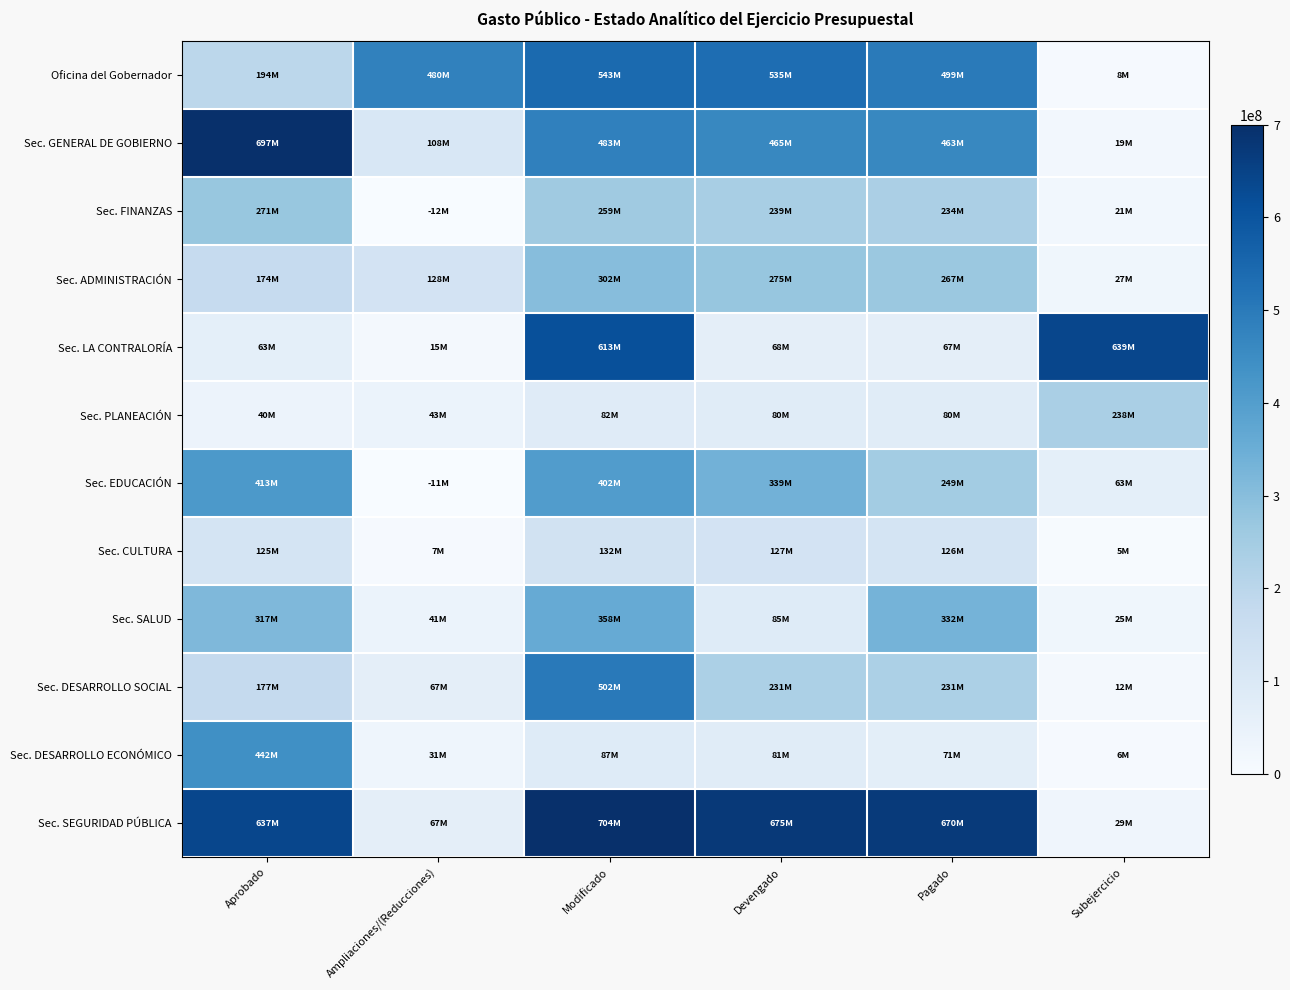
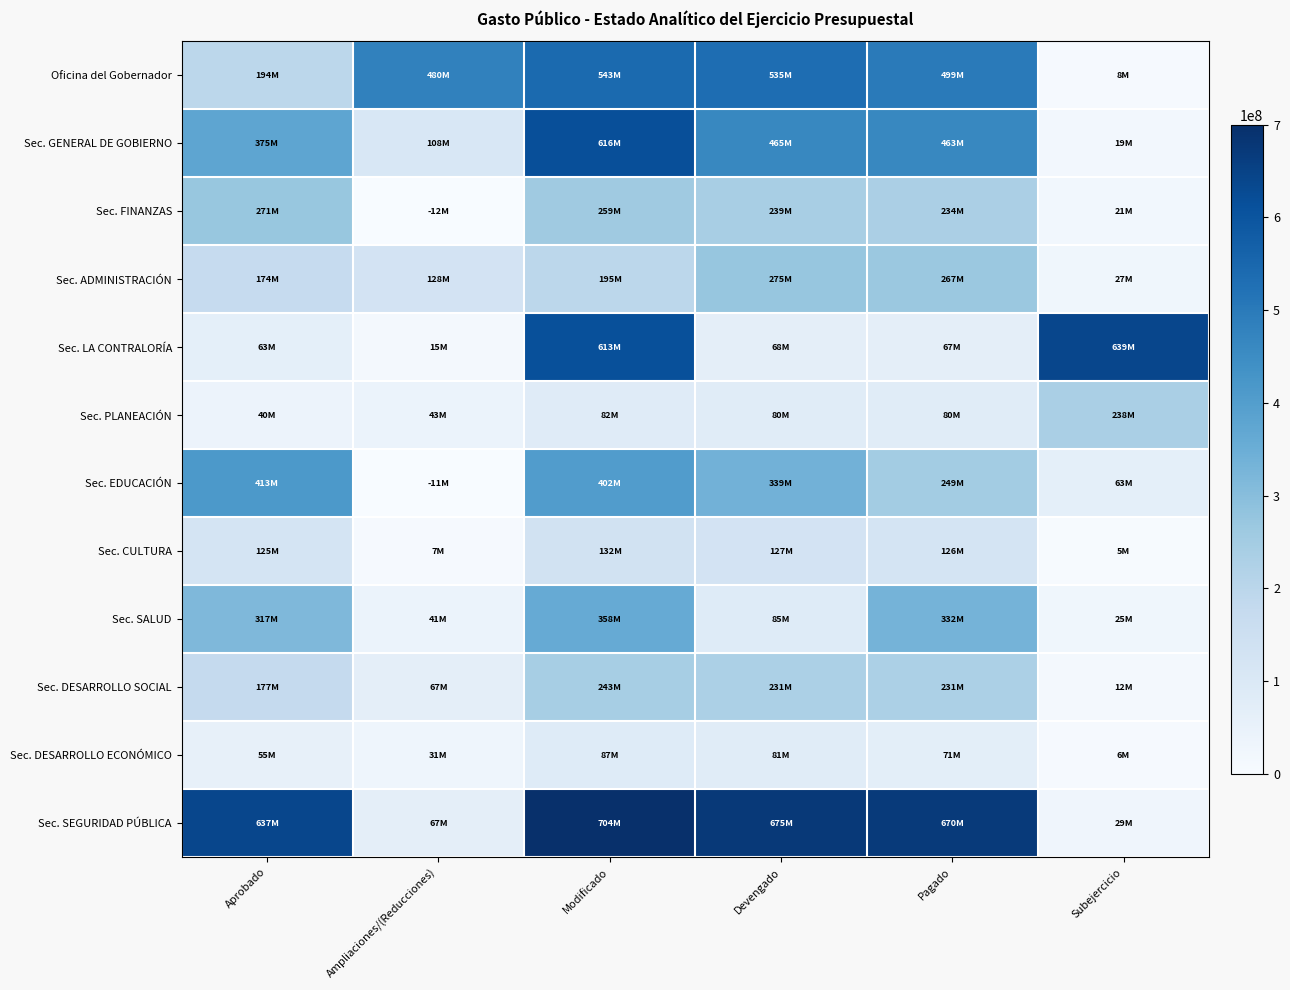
Sec. GENERAL DE GOBIERNO, Aprobado: 697M -> 375M
Sec. GENERAL DE GOBIERNO, Modificado: 483M -> 616M
Sec. ADMINISTRACIÓN, Modificado: 302M -> 195M
Sec. DESARROLLO SOCIAL, Modificado: 502M -> 243M
Sec. DESARROLLO ECONÓMICO, Aprobado: 442M -> 55M
